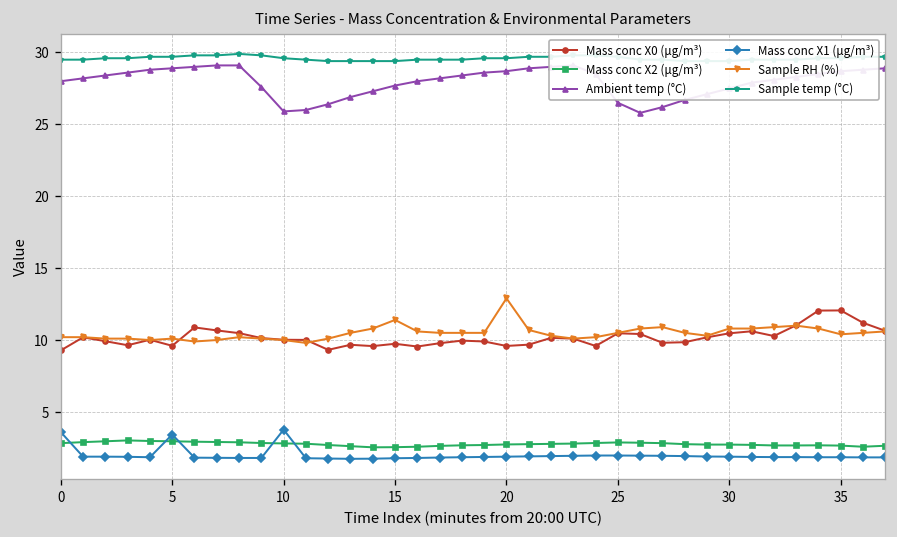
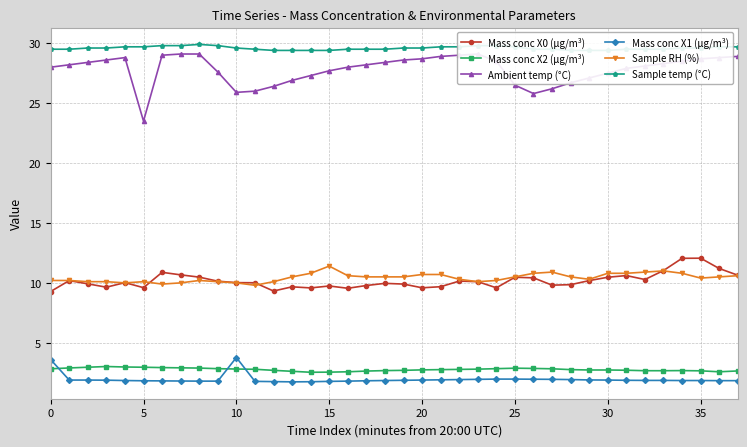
Ambient temp (°C), 5: 28.9 -> 23.5
Mass conc X1 (μg/m³), 5: 3.4 -> 1.8
Sample RH (%), 20: 12.9 -> 10.7
